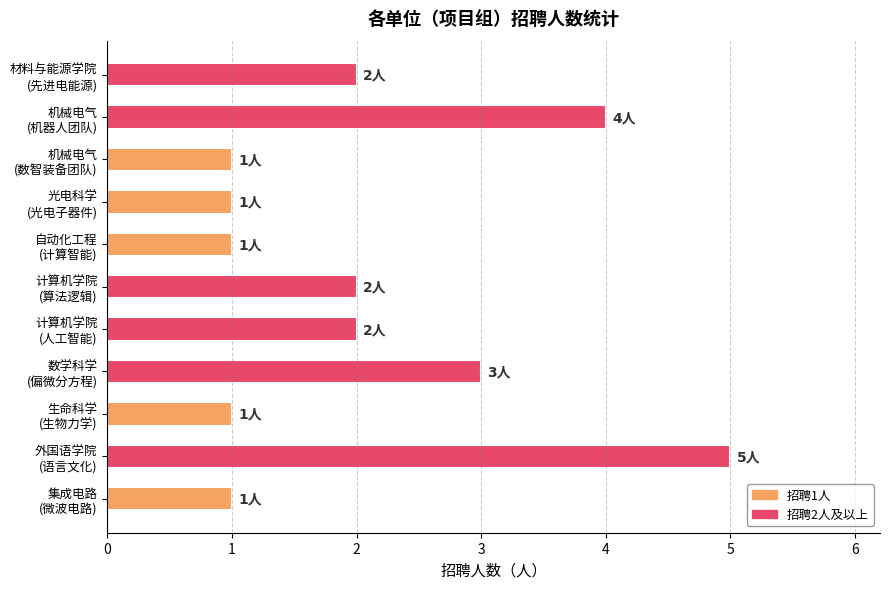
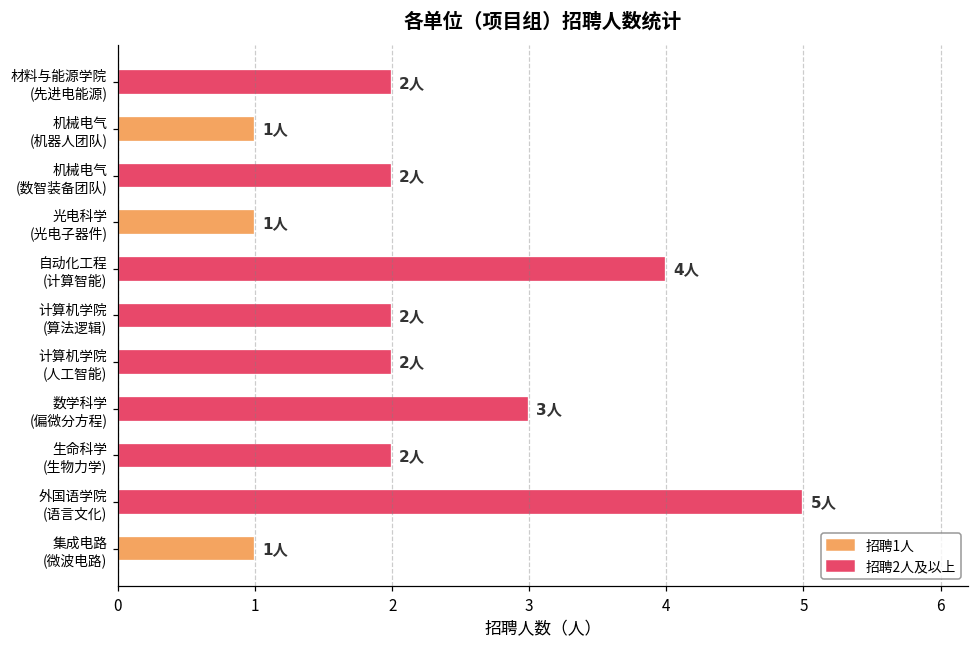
机械电气 (机器人团队): 4人 -> 1人
机械电气 (数智装备团队): 1人 -> 2人
自动化工程 (计算智能): 1人 -> 4人
生命科学 (生物力学): 1人 -> 2人
